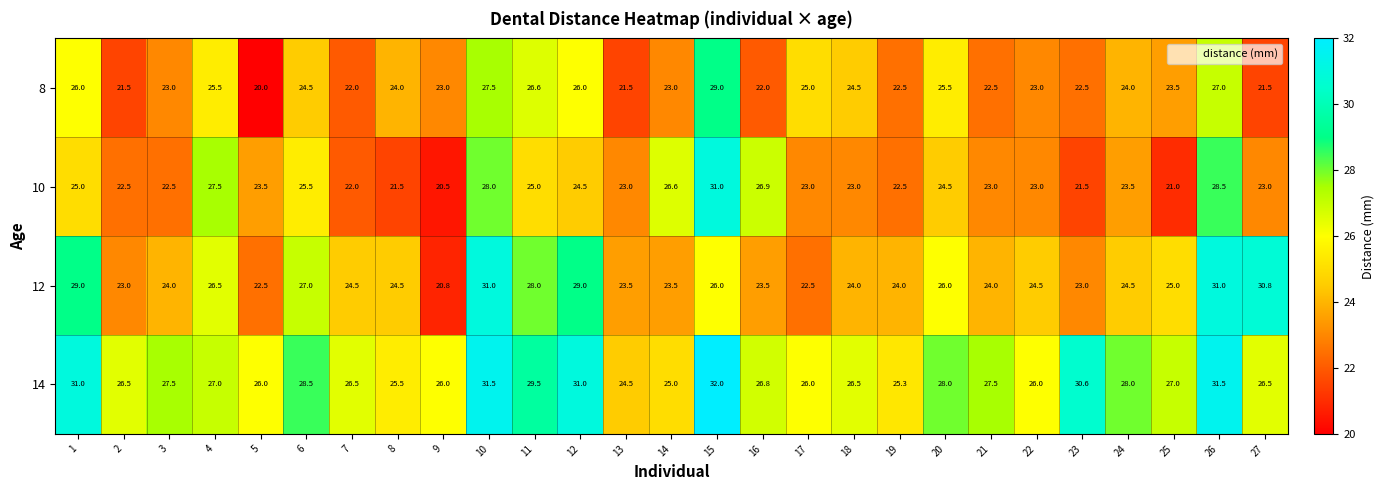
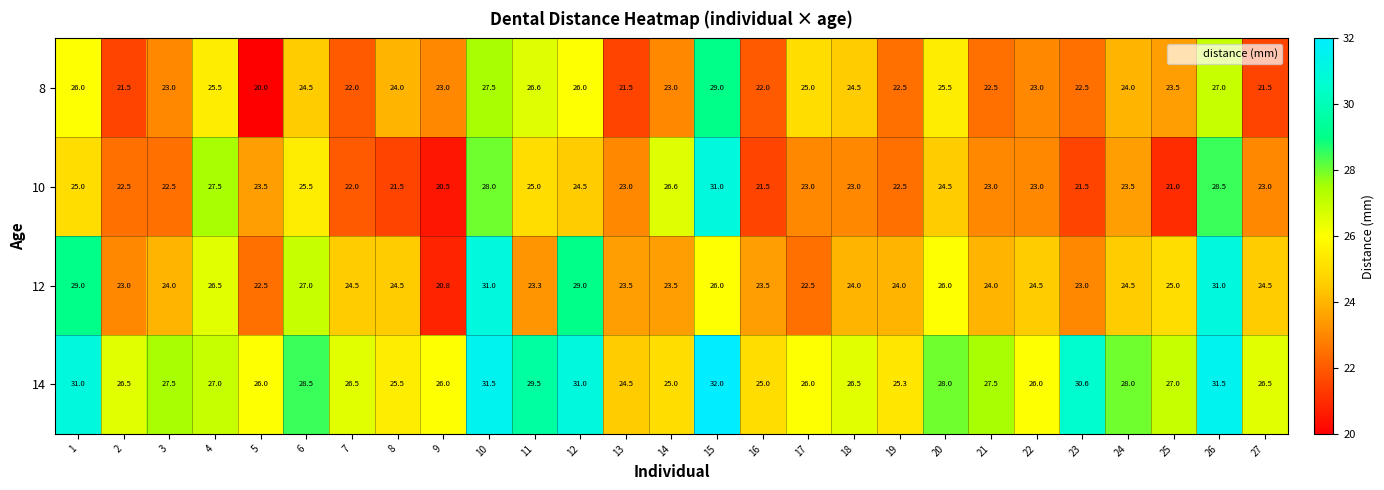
10, 16: 26.9 -> 21.5
12, 11: 28.0 -> 23.3
12, 27: 30.8 -> 24.5
14, 16: 26.8 -> 25.0
